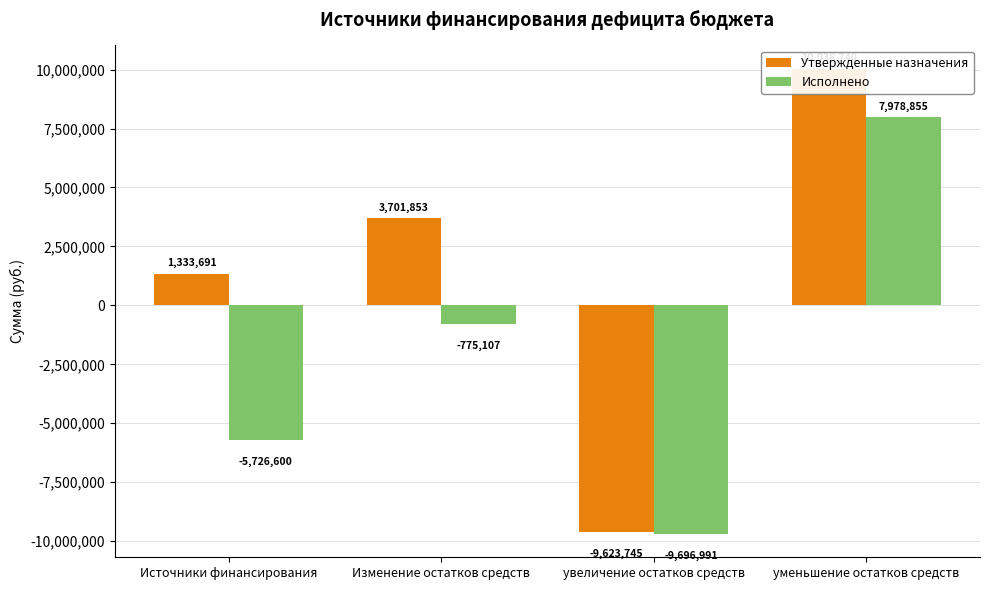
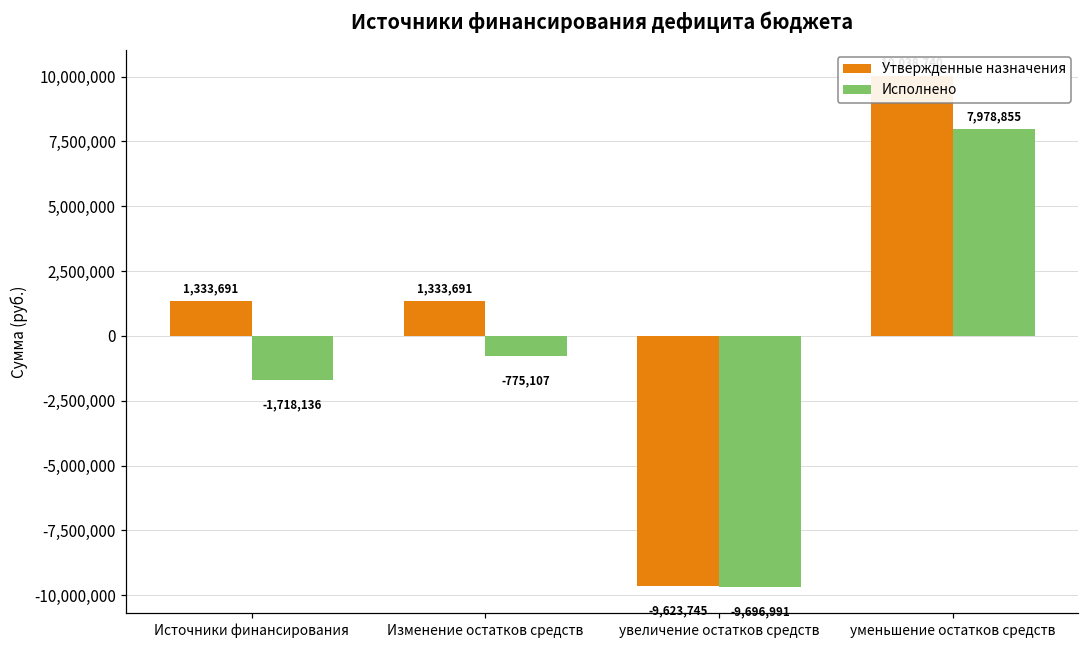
Исполнено, Источники финансирования: -5,726,600 -> -1,718,136
Утвержденные назначения, Изменение остатков средств: 3,701,853 -> 1,333,691
